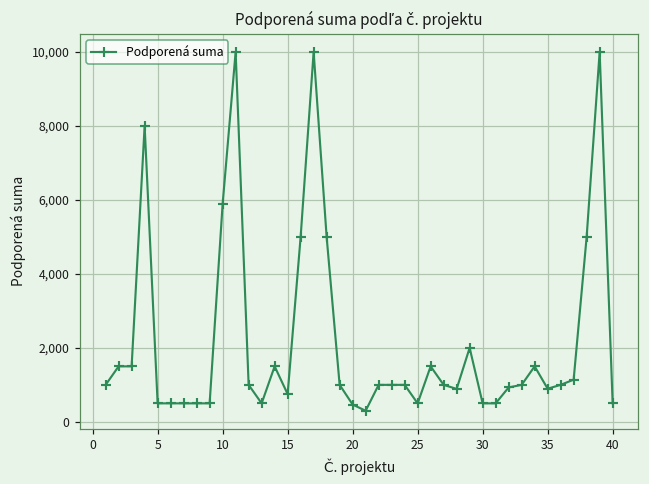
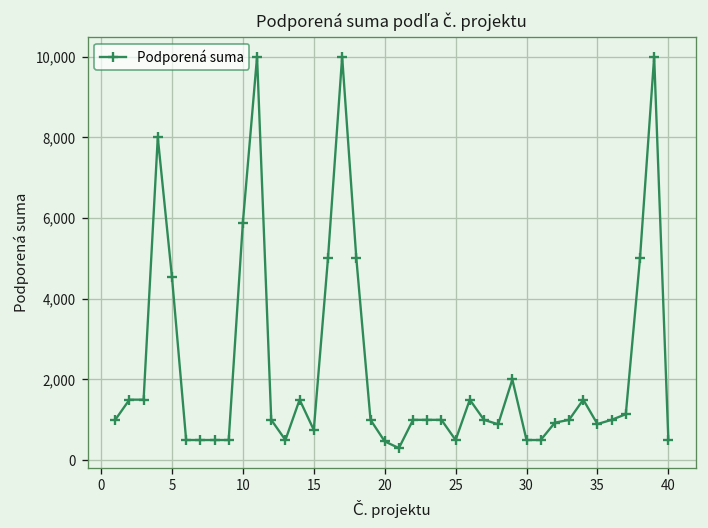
5: 500 -> 4,500
